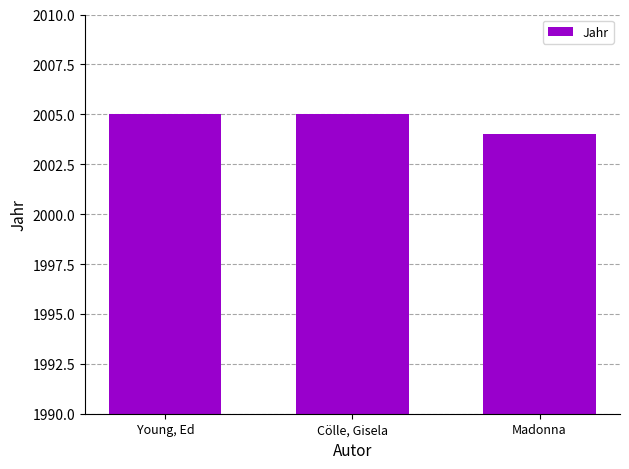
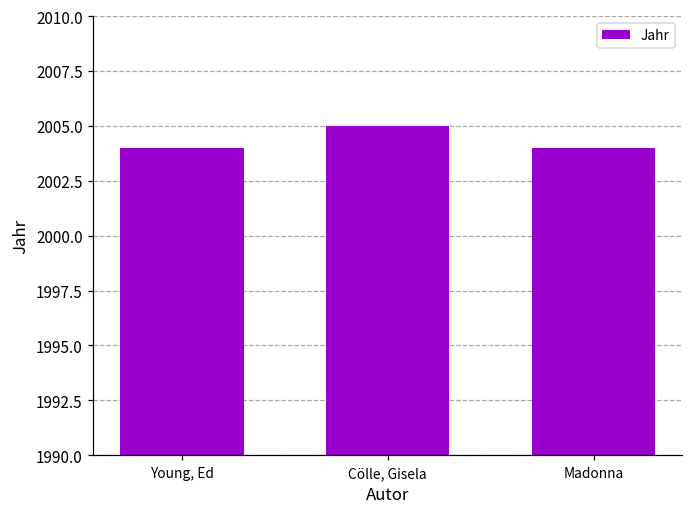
Young, Ed: 2005 -> 2004
